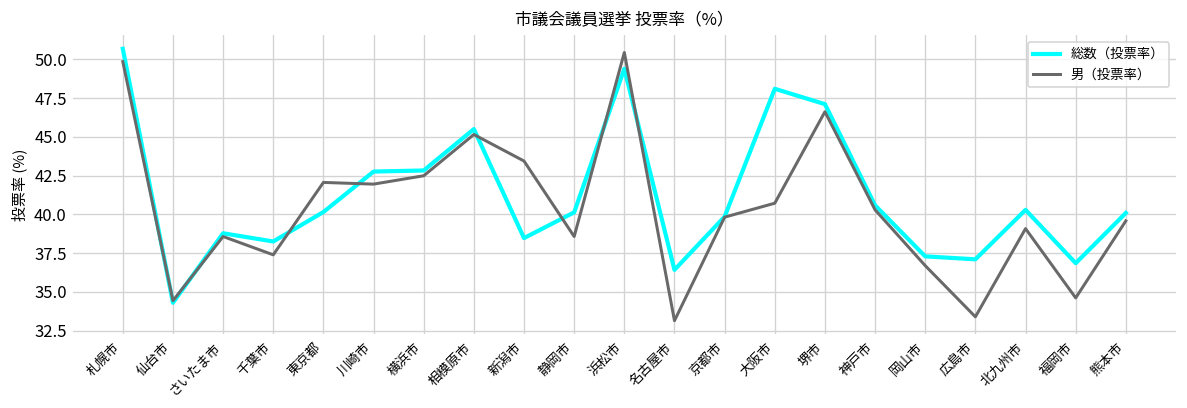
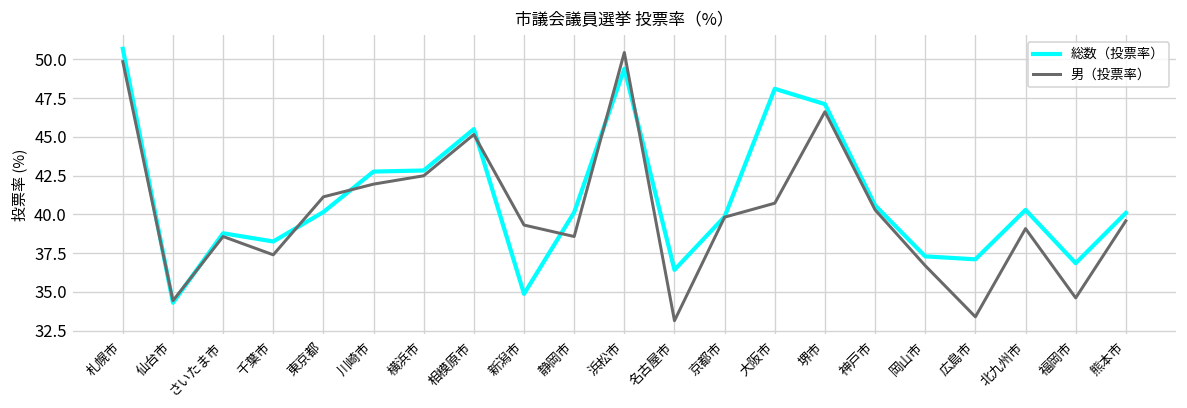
男（投票率）, 東京都: 42.1 -> 41.1
総数（投票率）, 新潟市: 38.5 -> 34.9
男（投票率）, 新潟市: 43.4 -> 39.3
